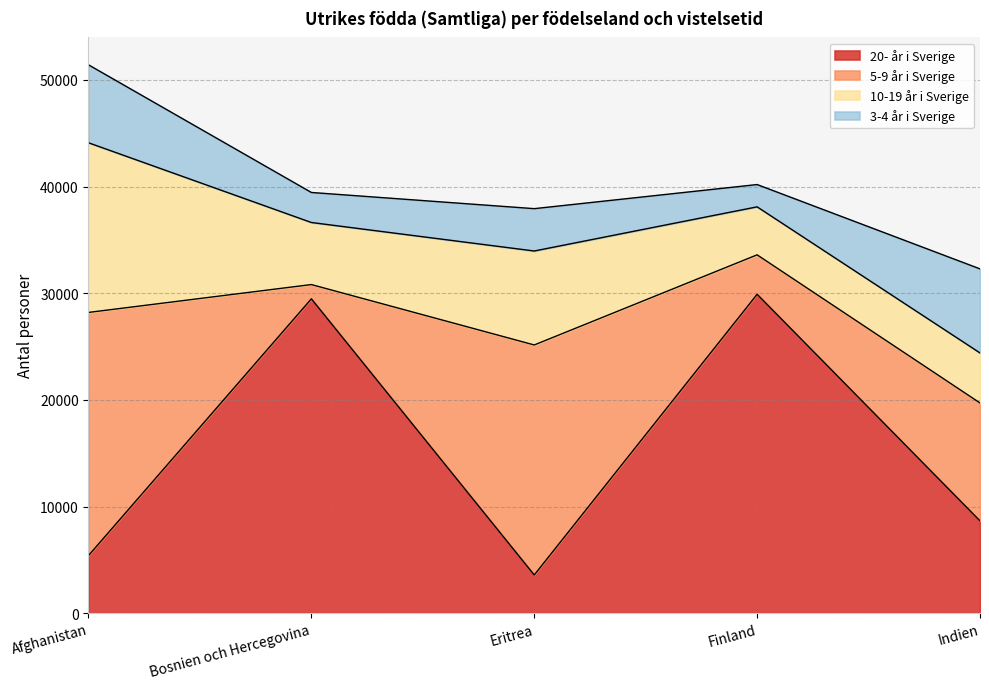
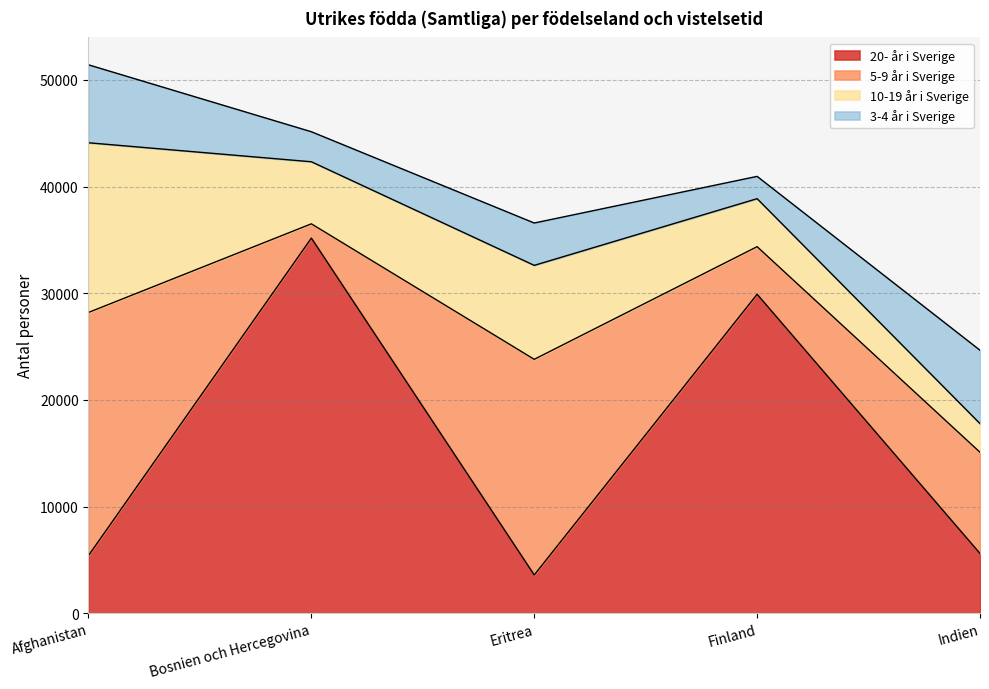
20- år i Sverige, Bosnien och Hercegovina: 29500 -> 35200
5-9 år i Sverige, Eritrea: 21600 -> 20200
5-9 år i Sverige, Finland: 3700 -> 4500
20- år i Sverige, Indien: 8700 -> 5600
5-9 år i Sverige, Indien: 11100 -> 9500
10-19 år i Sverige, Indien: 4700 -> 2700
3-4 år i Sverige, Indien: 7900 -> 6900
